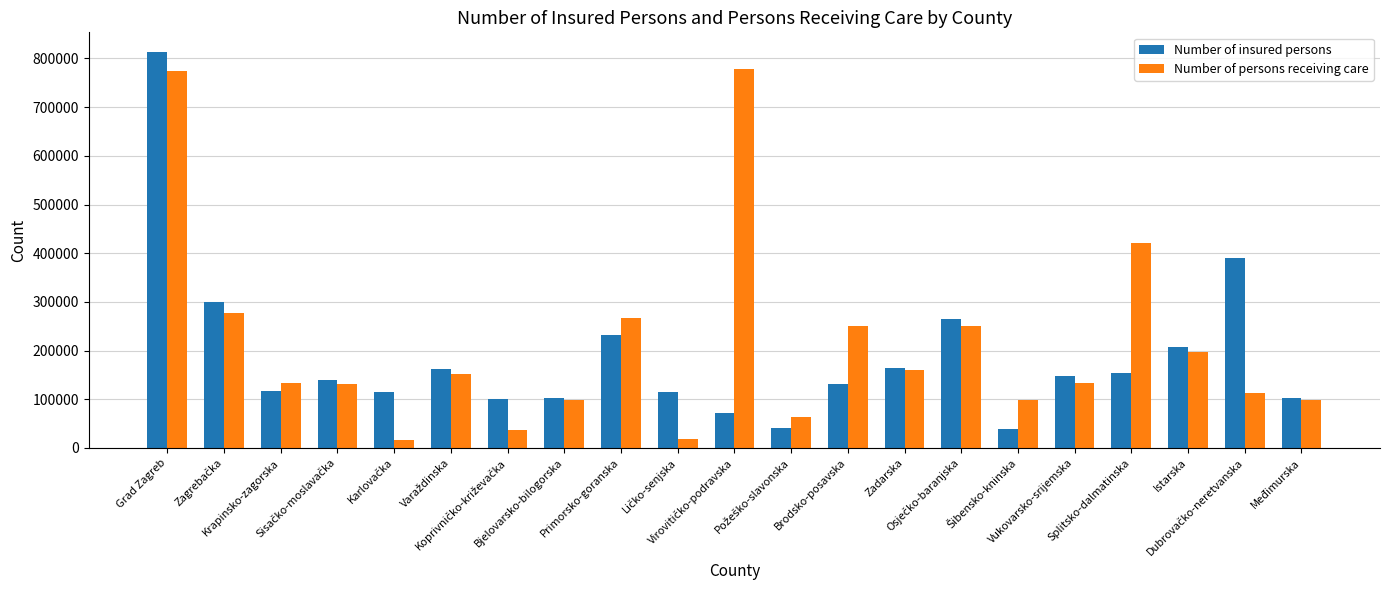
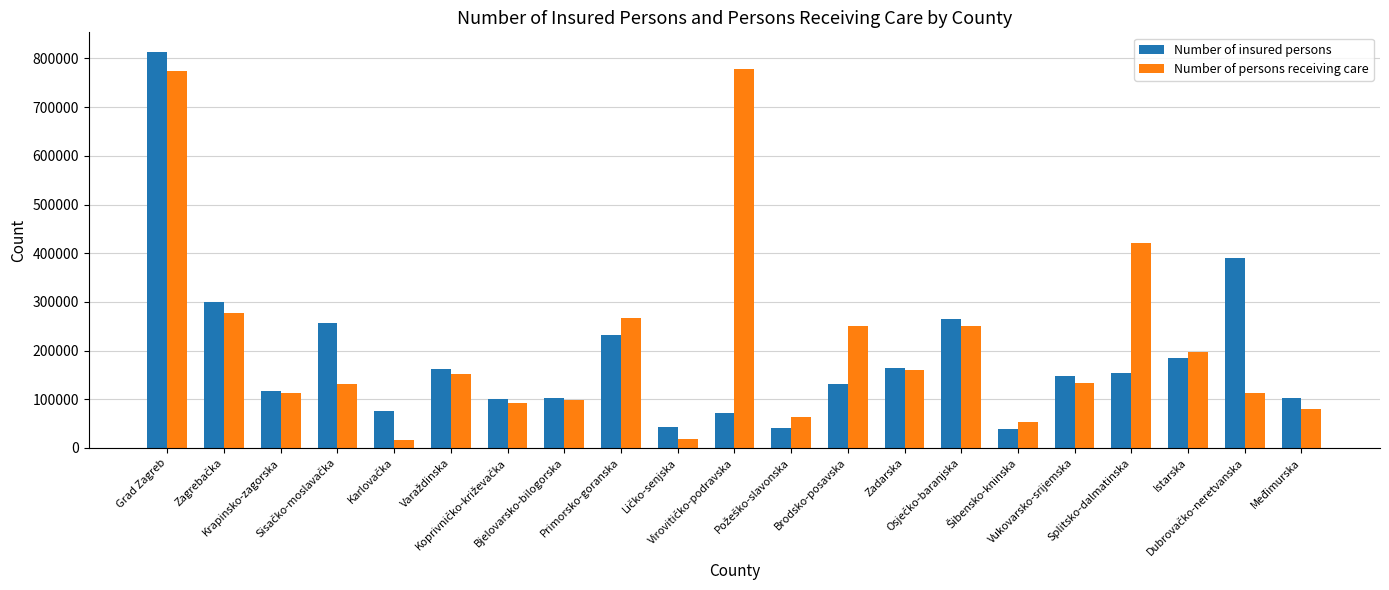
Number of persons receiving care, Krapinsko-zagorska: 130000 -> 110000
Number of insured persons, Sisačko-moslavačka: 140000 -> 260000
Number of insured persons, Karlovačka: 110000 -> 80000
Number of persons receiving care, Koprivničko-križevačka: 40000 -> 90000
Number of insured persons, Ličko-senjska: 120000 -> 40000
Number of persons receiving care, Šibensko-kninska: 100000 -> 50000
Number of insured persons, Istarska: 210000 -> 180000
Number of persons receiving care, Međimurska: 100000 -> 80000
